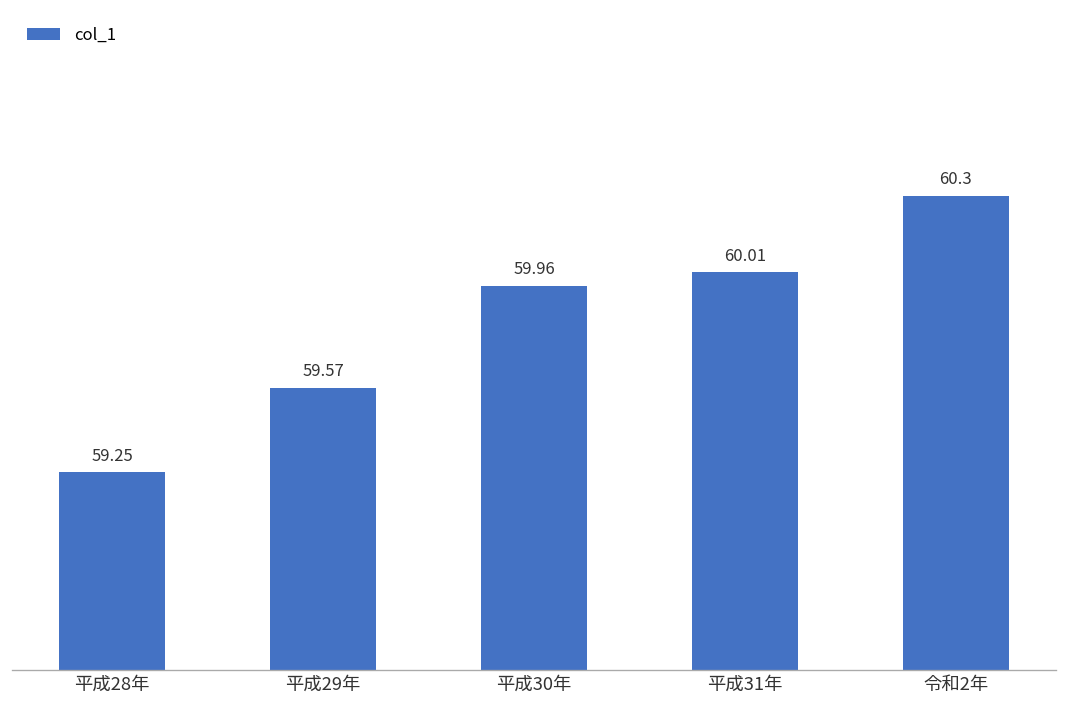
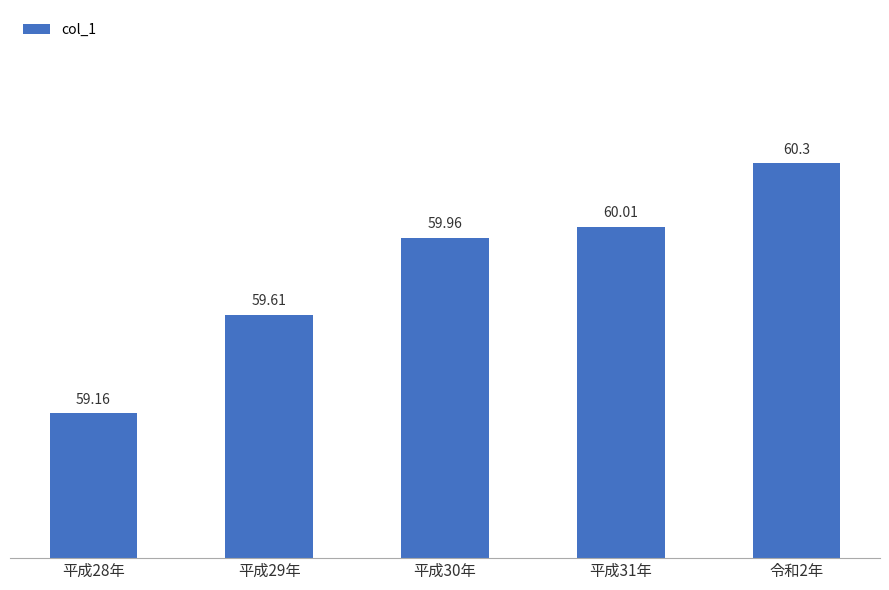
平成28年: 59.25 -> 59.16
平成29年: 59.57 -> 59.61
